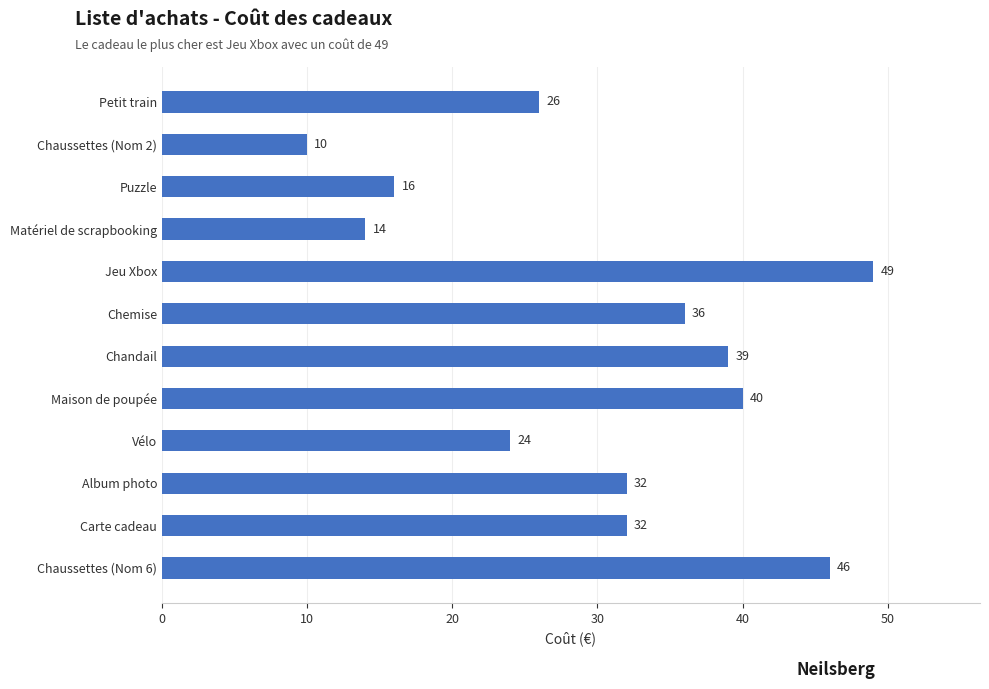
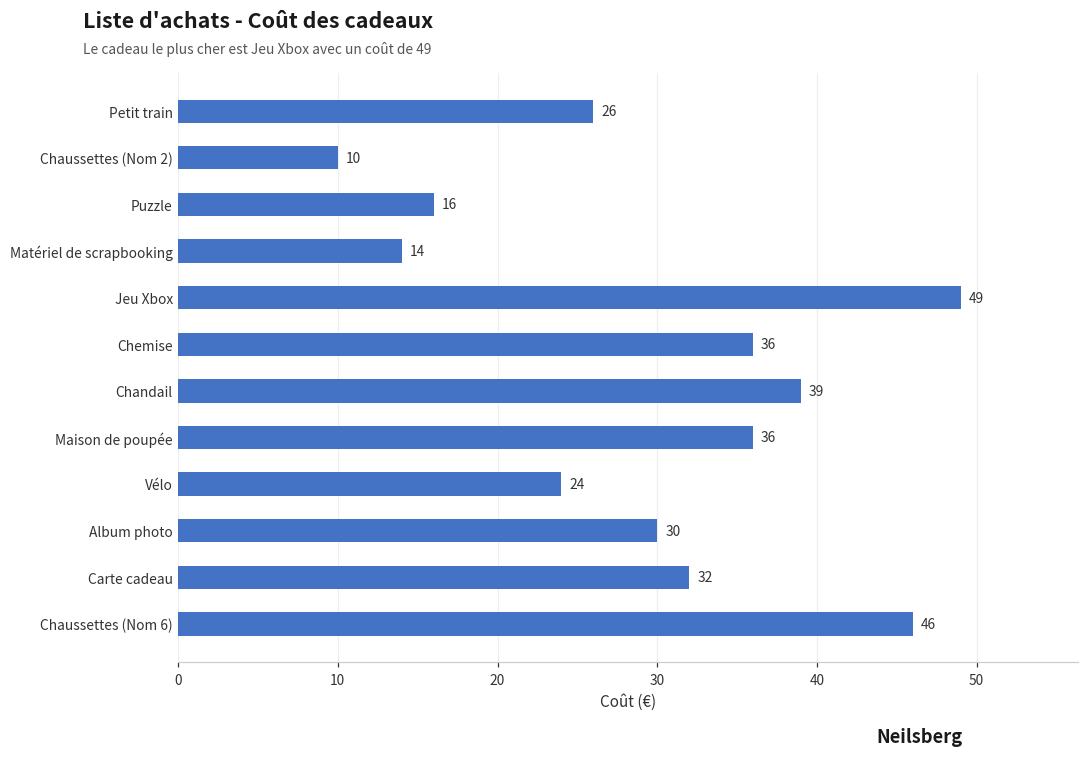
Maison de poupée: 40 -> 36
Album photo: 32 -> 30
